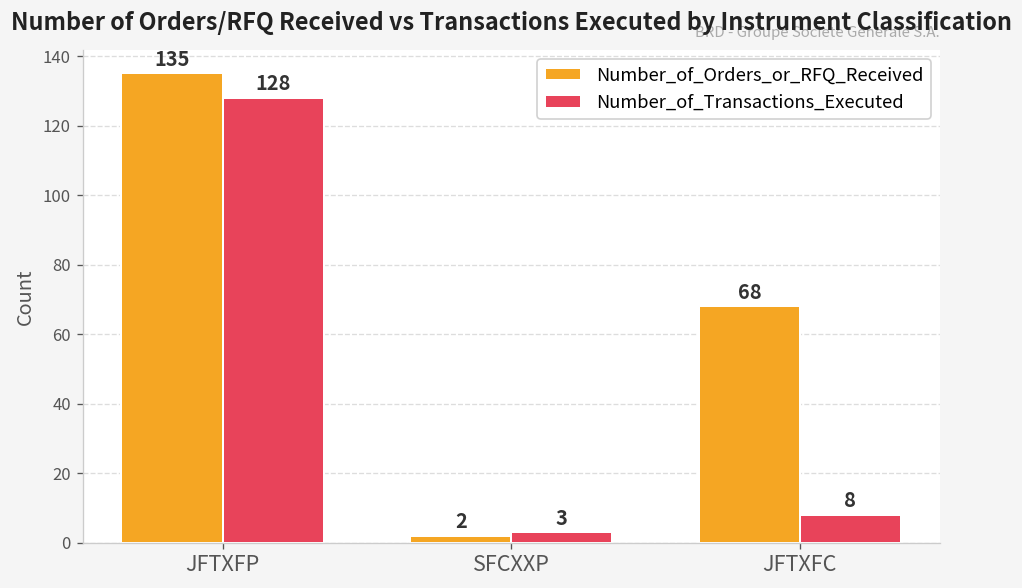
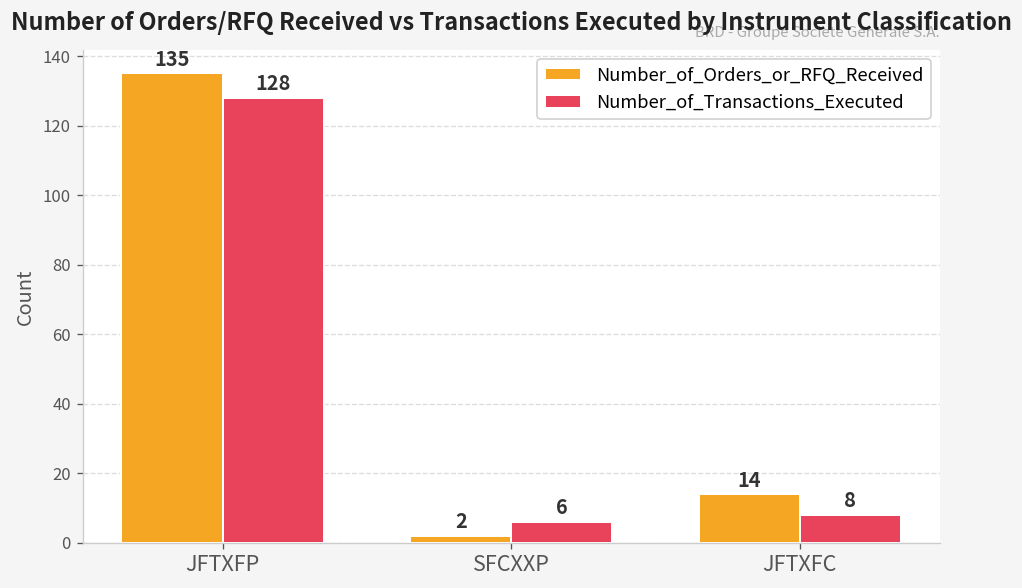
Number_of_Transactions_Executed, SFCXXP: 3 -> 6
Number_of_Orders_or_RFQ_Received, JFTXFC: 68 -> 14
